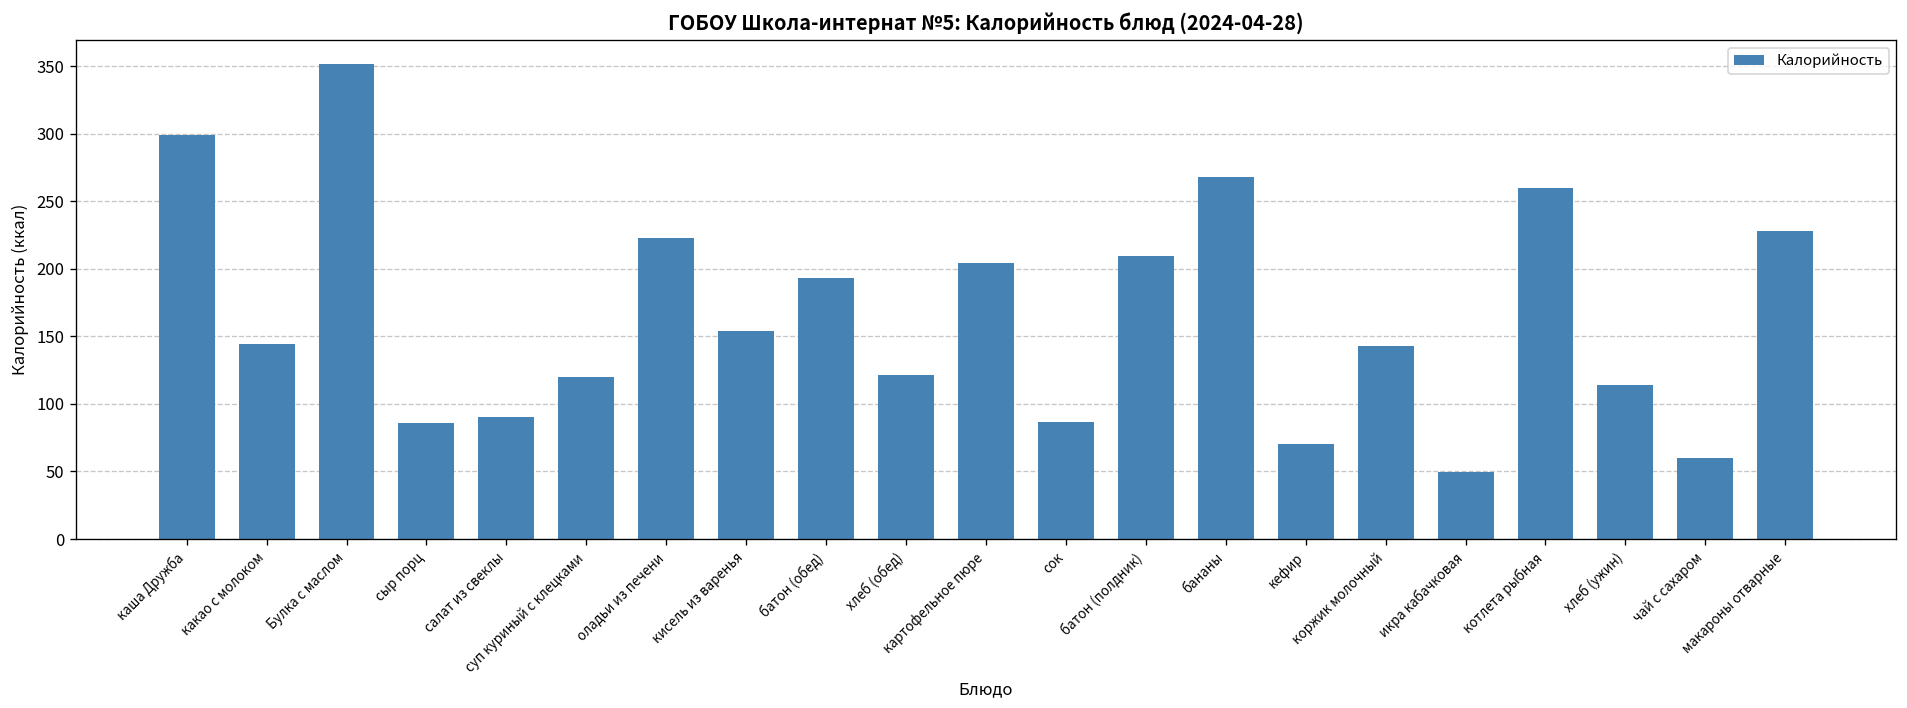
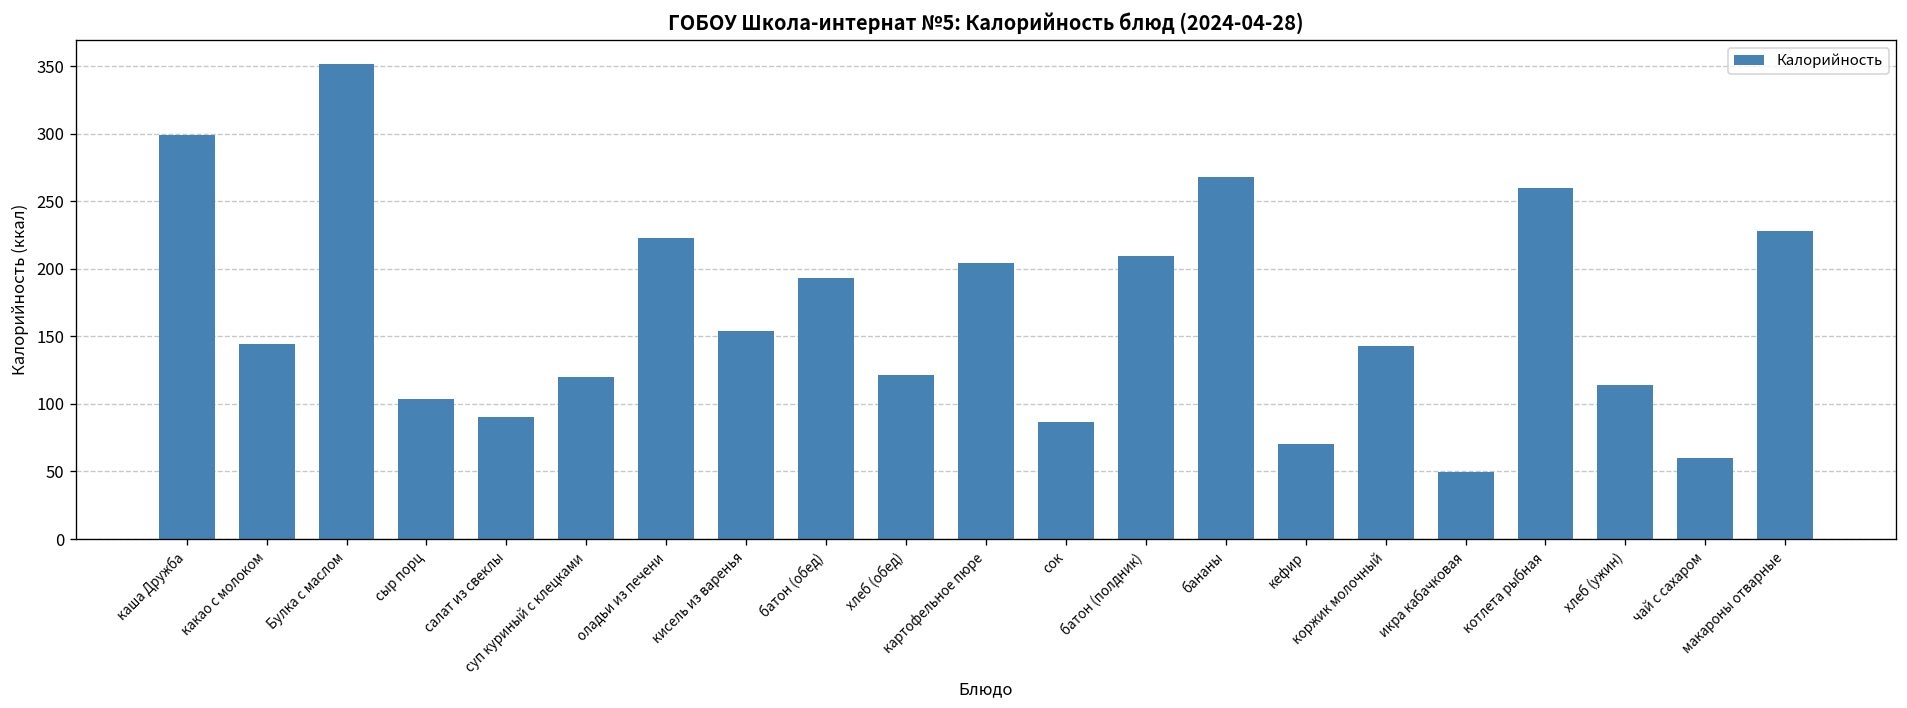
сыр порц: 86 -> 104
